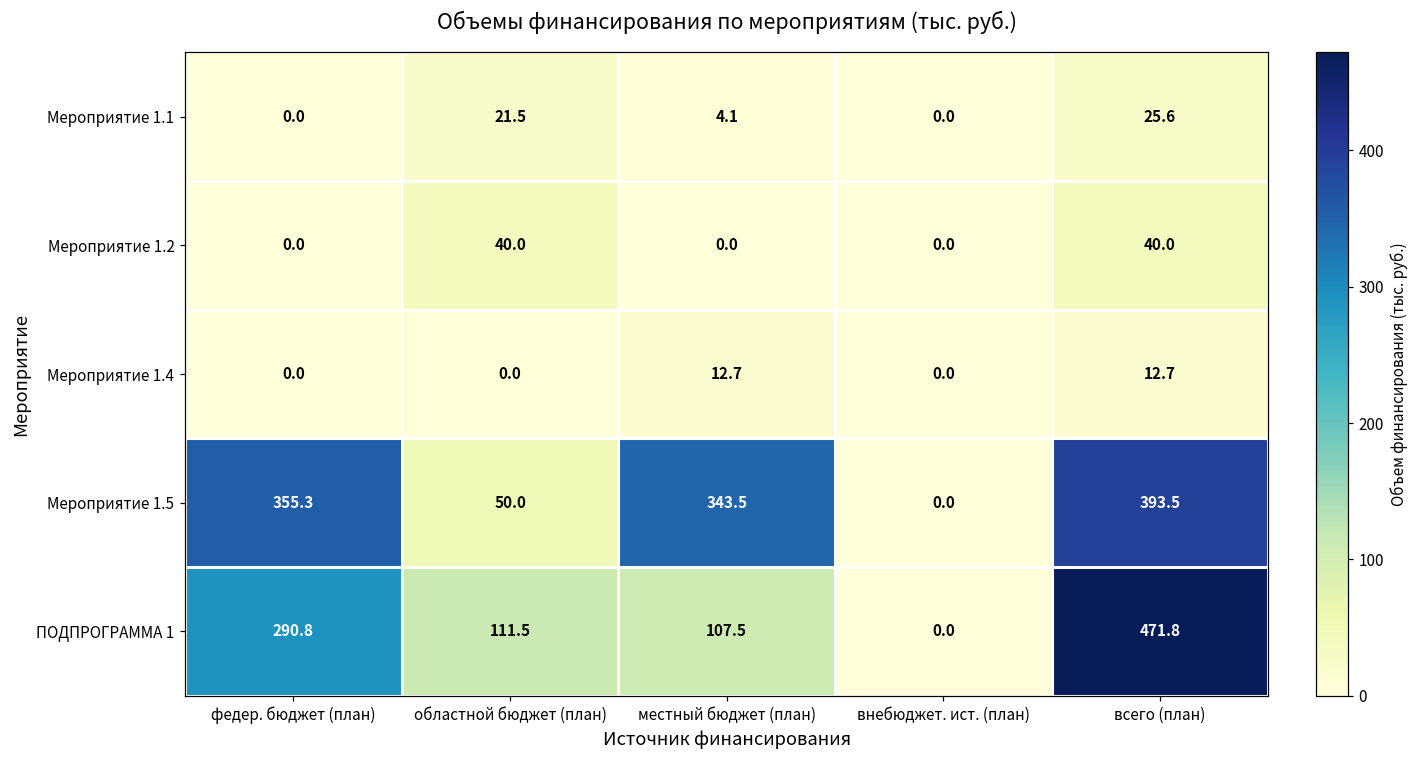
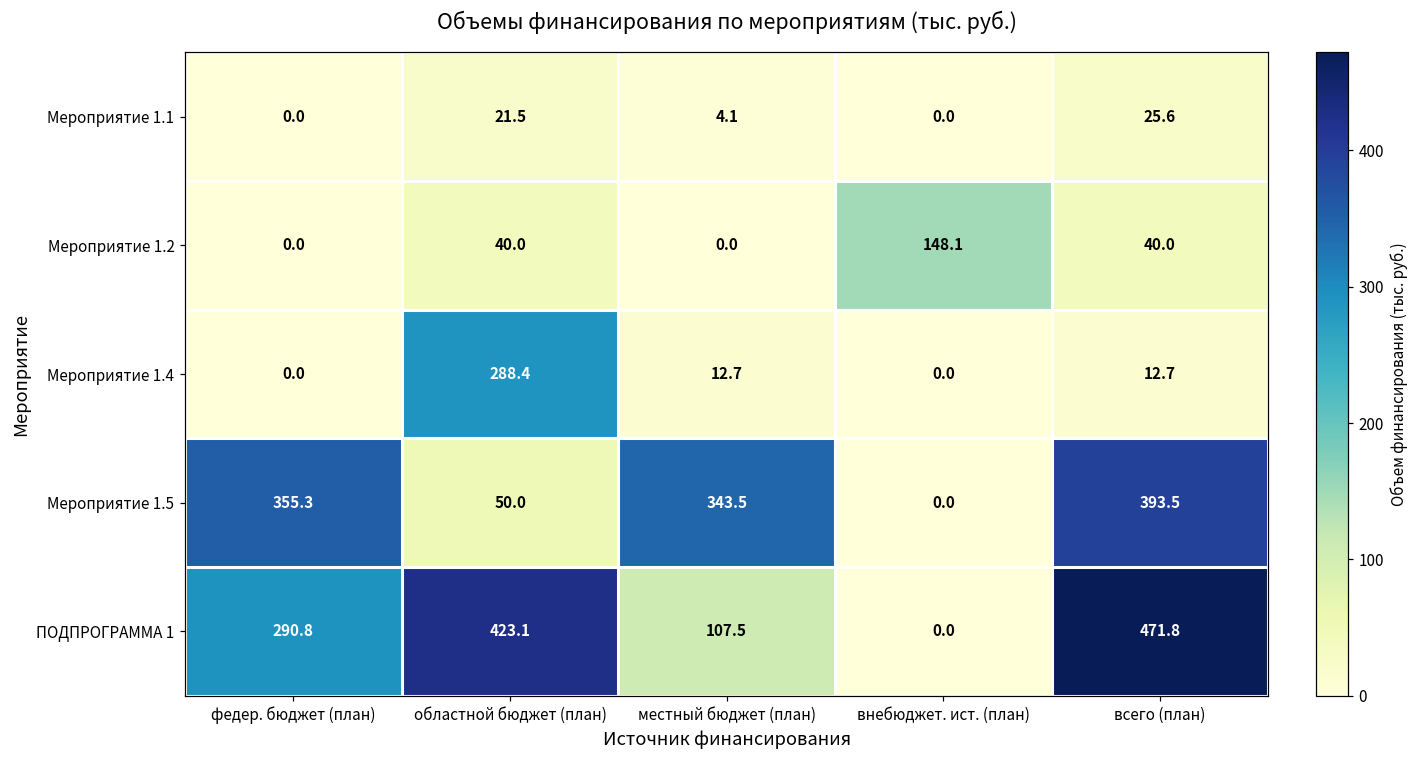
Мероприятие 1.2, внебюджет. ист. (план): 0.0 -> 148.1
Мероприятие 1.4, областной бюджет (план): 0.0 -> 288.4
ПОДПРОГРАММА 1, областной бюджет (план): 111.5 -> 423.1
